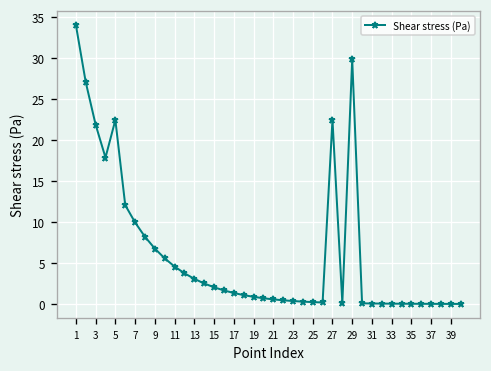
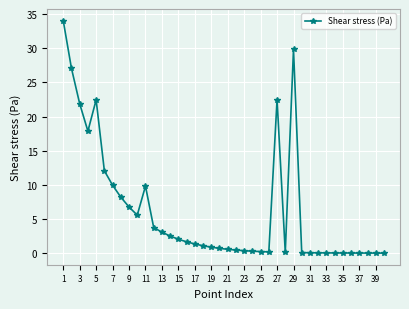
11: 5 -> 10
